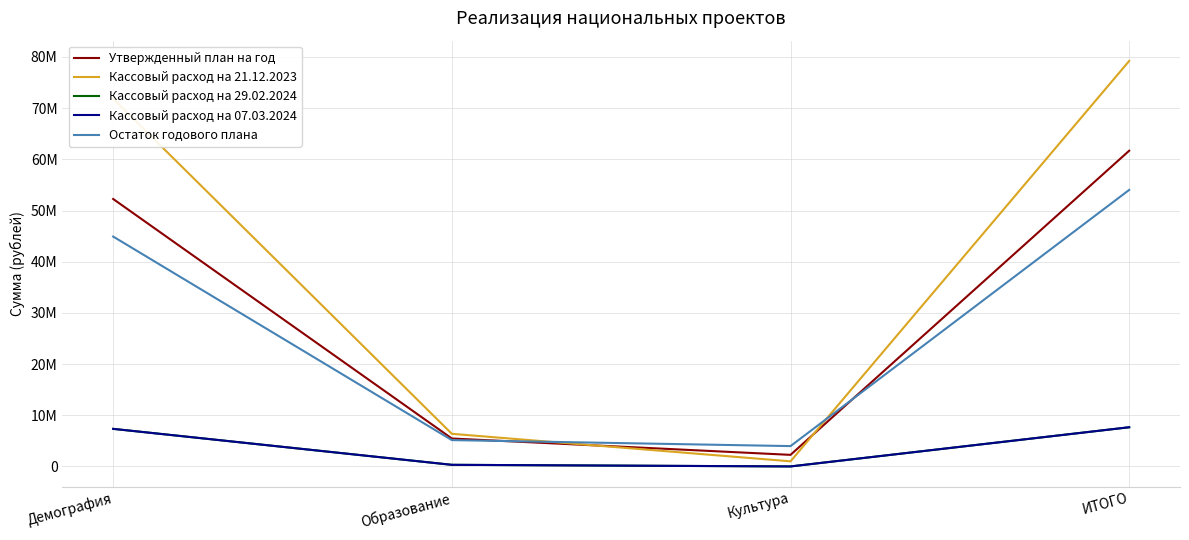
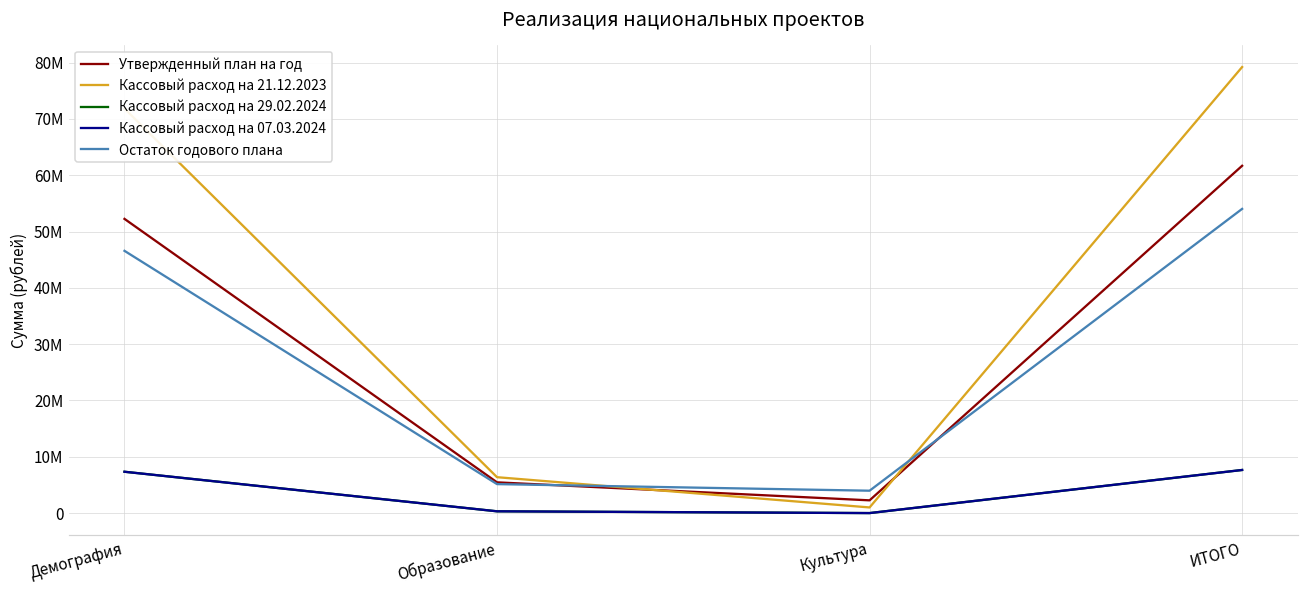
Остаток годового плана, Демография: 45000000 -> 47000000
